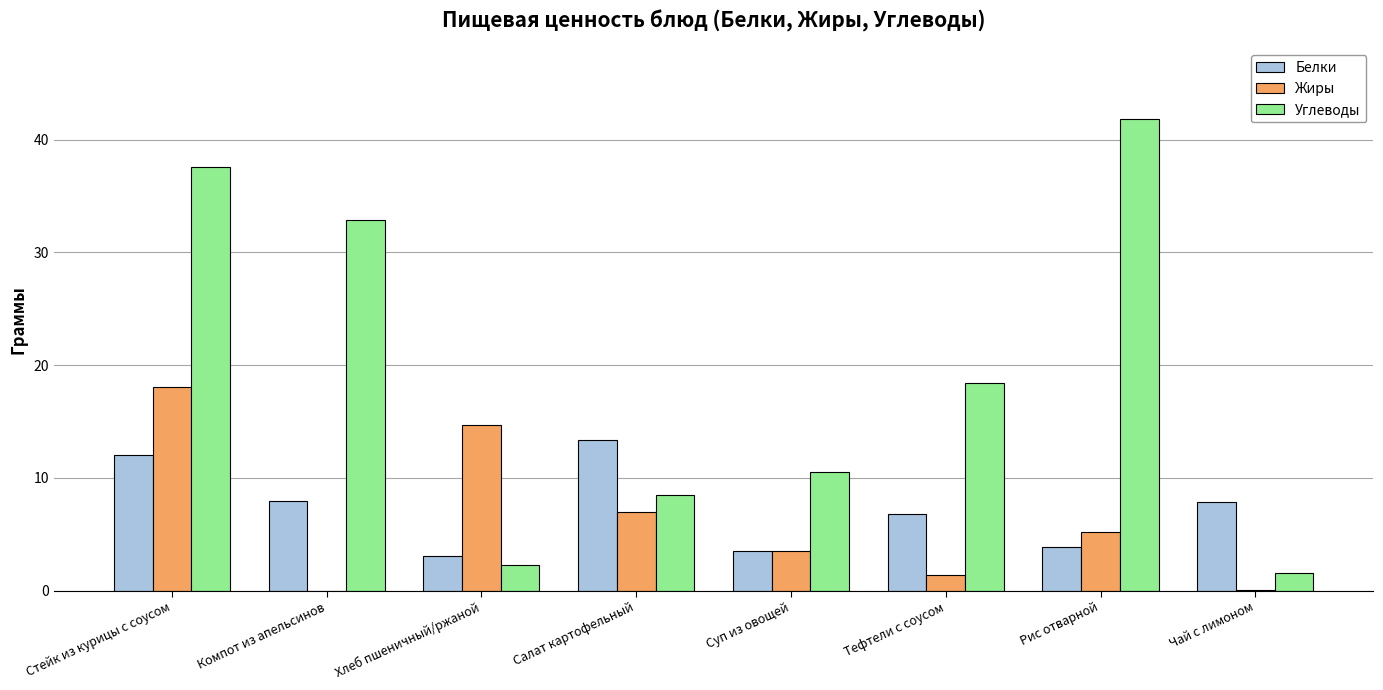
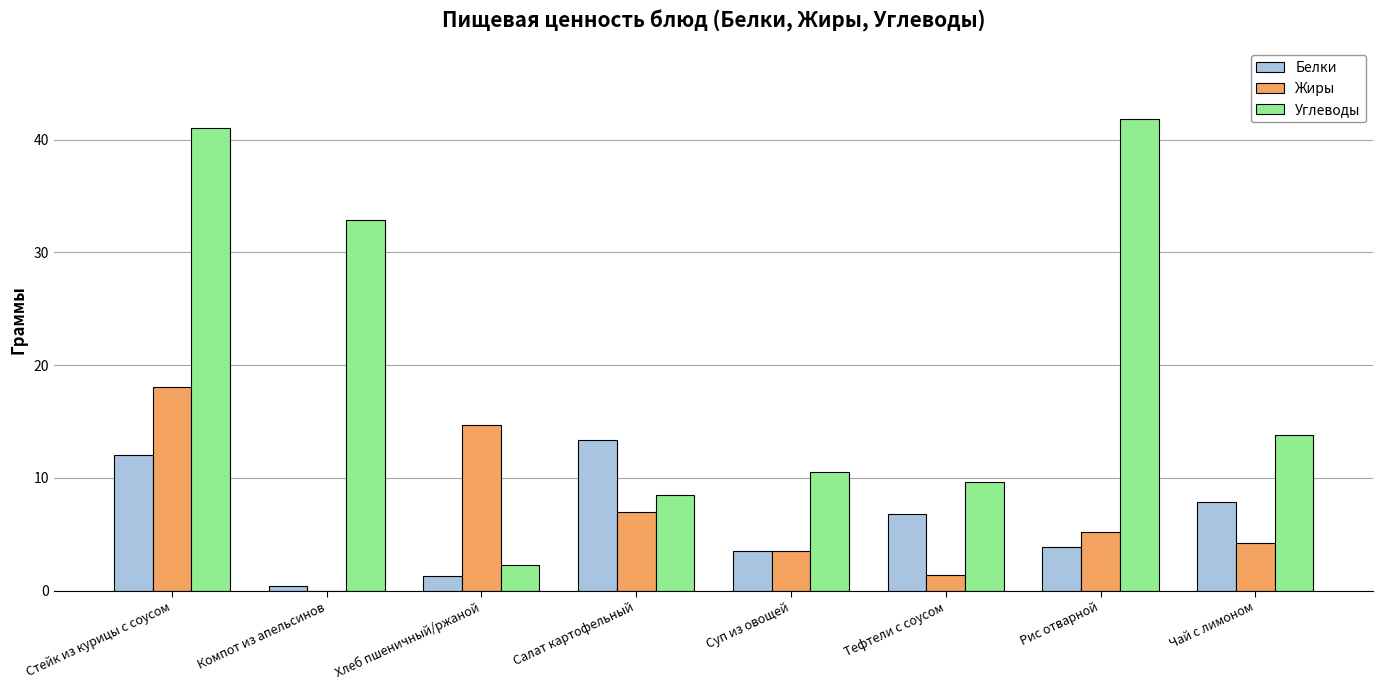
Углеводы, Стейк из курицы с соусом: 37.6 -> 41.1
Белки, Компот из апельсинов: 7.9 -> 0.4
Белки, Хлеб пшеничный/ржаной: 3.0 -> 1.3
Углеводы, Тефтели с соусом: 18.4 -> 9.6
Жиры, Чай с лимоном: 0.0 -> 4.2
Углеводы, Чай с лимоном: 1.6 -> 13.8
